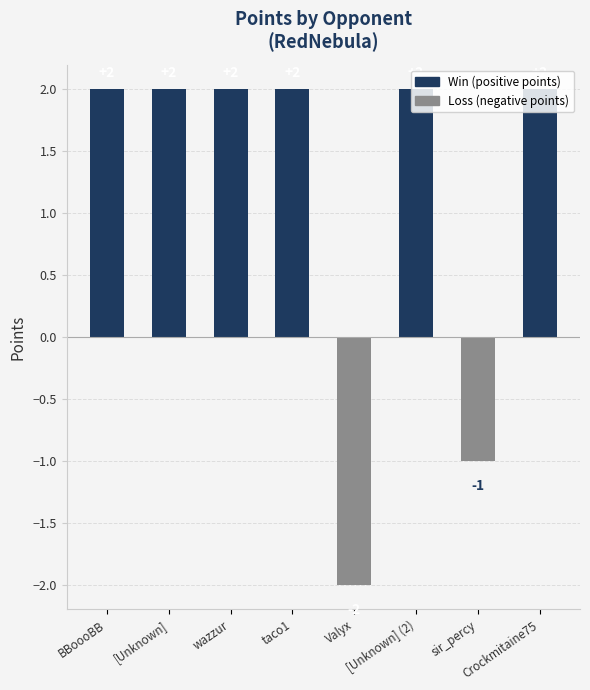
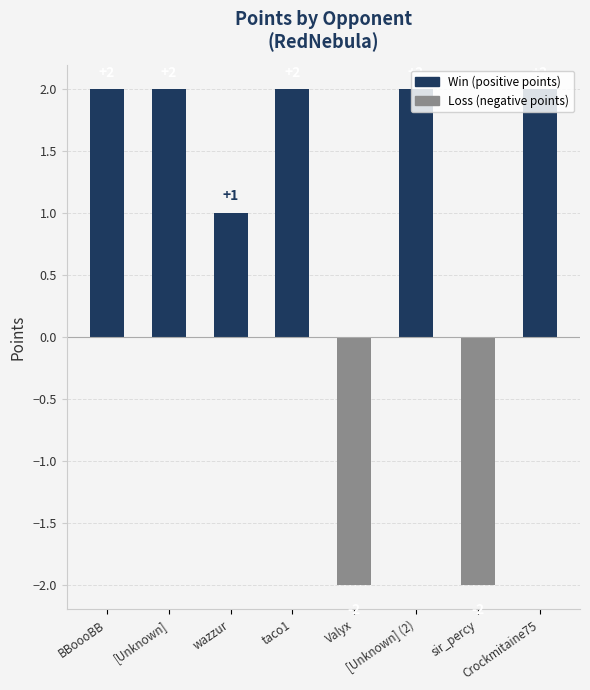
wazzur: 2 -> 1
sir_percy: -1 -> -2
